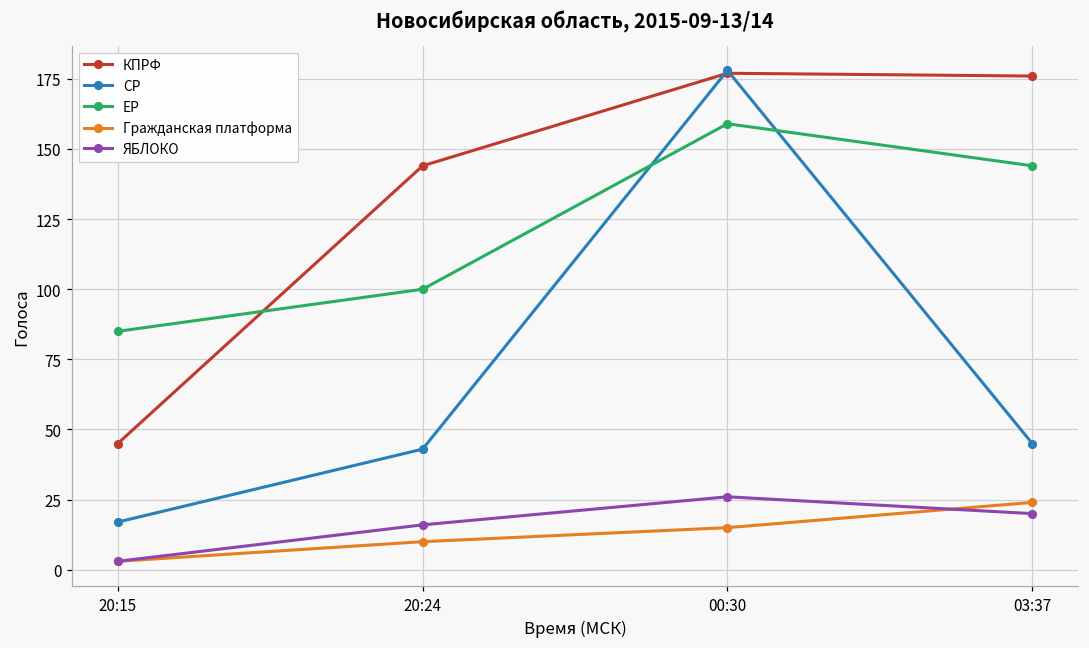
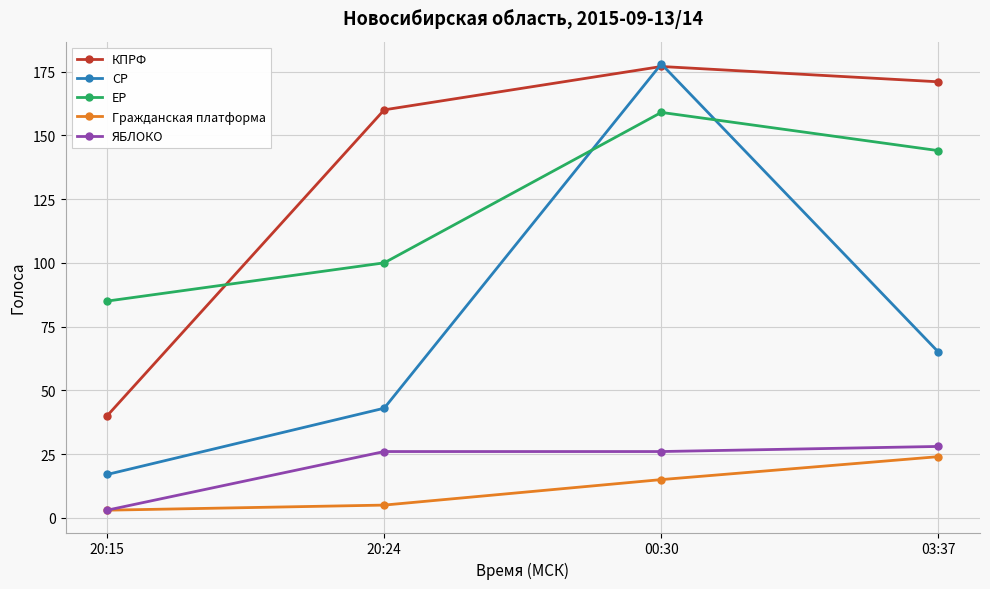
КПРФ, 20:15: 45 -> 40
КПРФ, 20:24: 144 -> 160
Гражданская платформа, 20:24: 10 -> 5
ЯБЛОКО, 20:24: 16 -> 26
КПРФ, 03:37: 176 -> 171
СР, 03:37: 45 -> 65
ЯБЛОКО, 03:37: 20 -> 28
